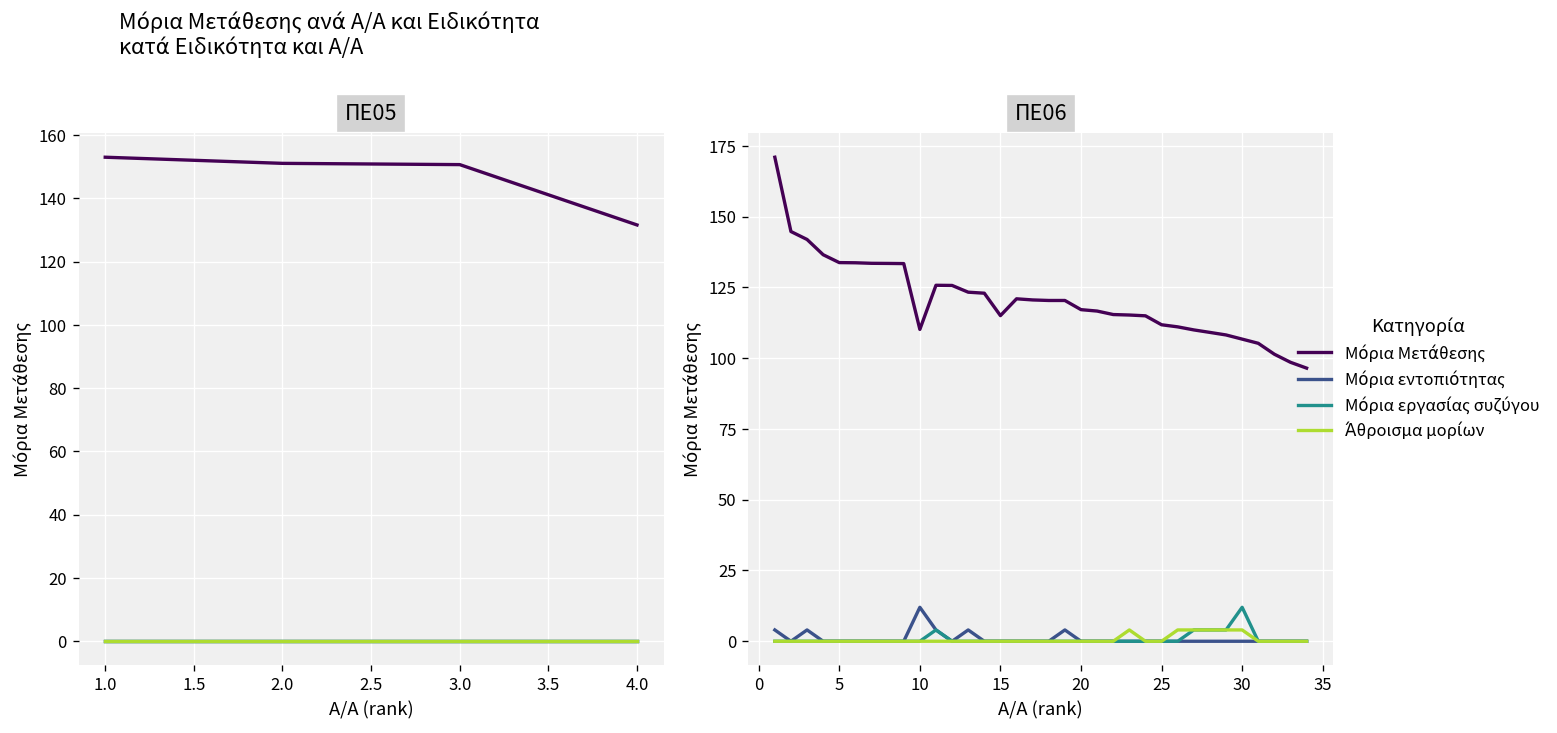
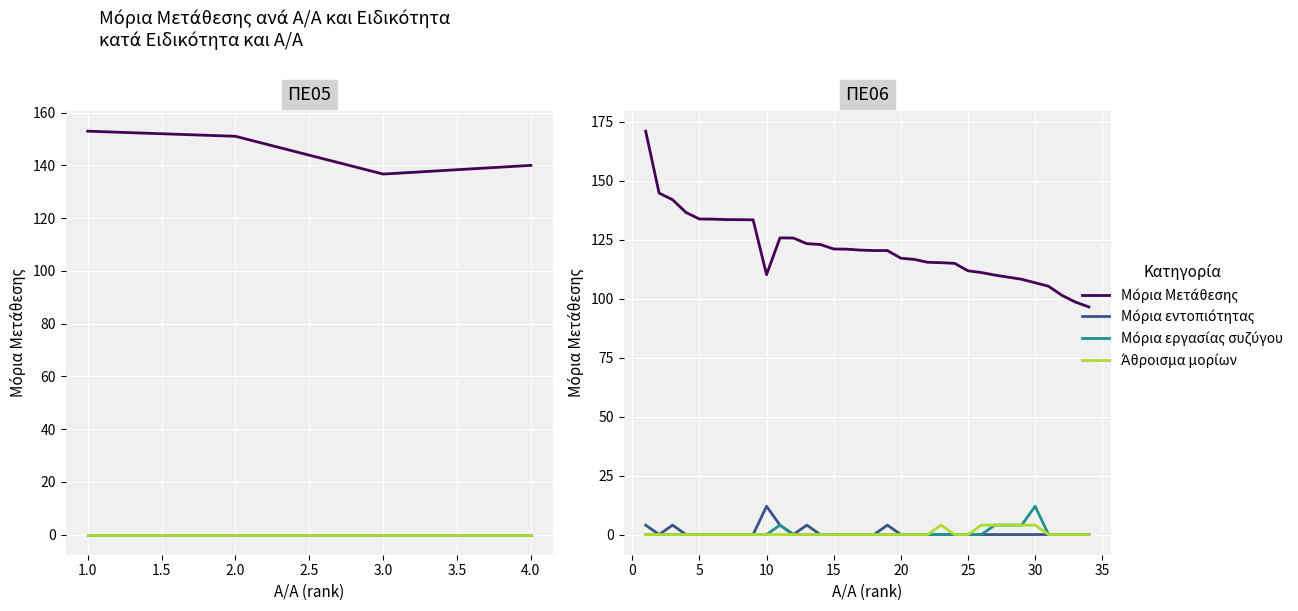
ΠΕ05, Μόρια Μετάθεσης, 3.0: 151 -> 137
ΠΕ05, Μόρια Μετάθεσης, 4.0: 132 -> 140
ΠΕ06, Μόρια Μετάθεσης, 15: 115 -> 121
